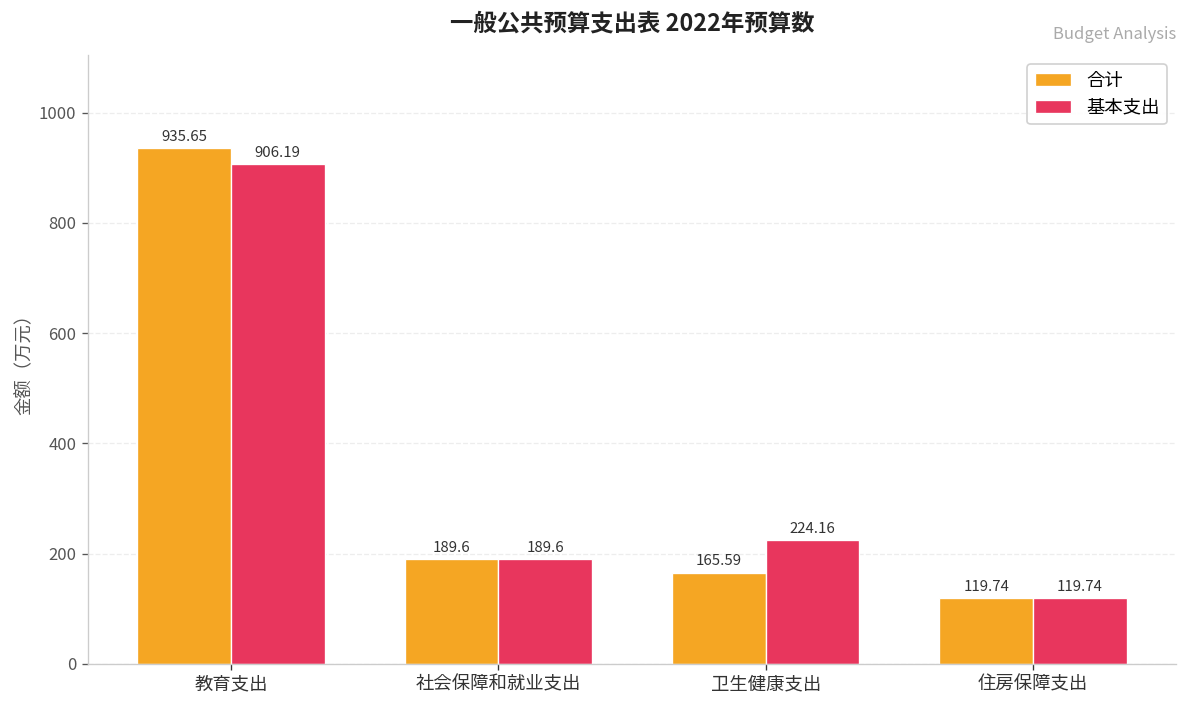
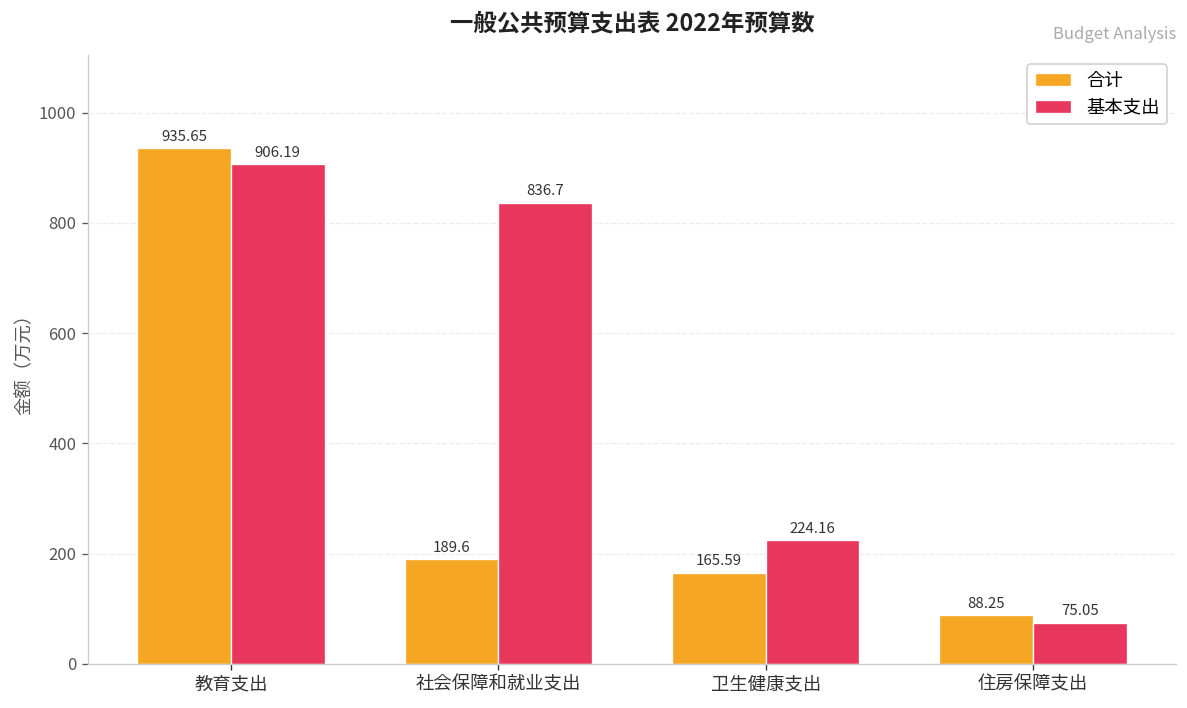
基本支出, 社会保障和就业支出: 189.6 -> 836.7
合计, 住房保障支出: 119.74 -> 88.25
基本支出, 住房保障支出: 119.74 -> 75.05
